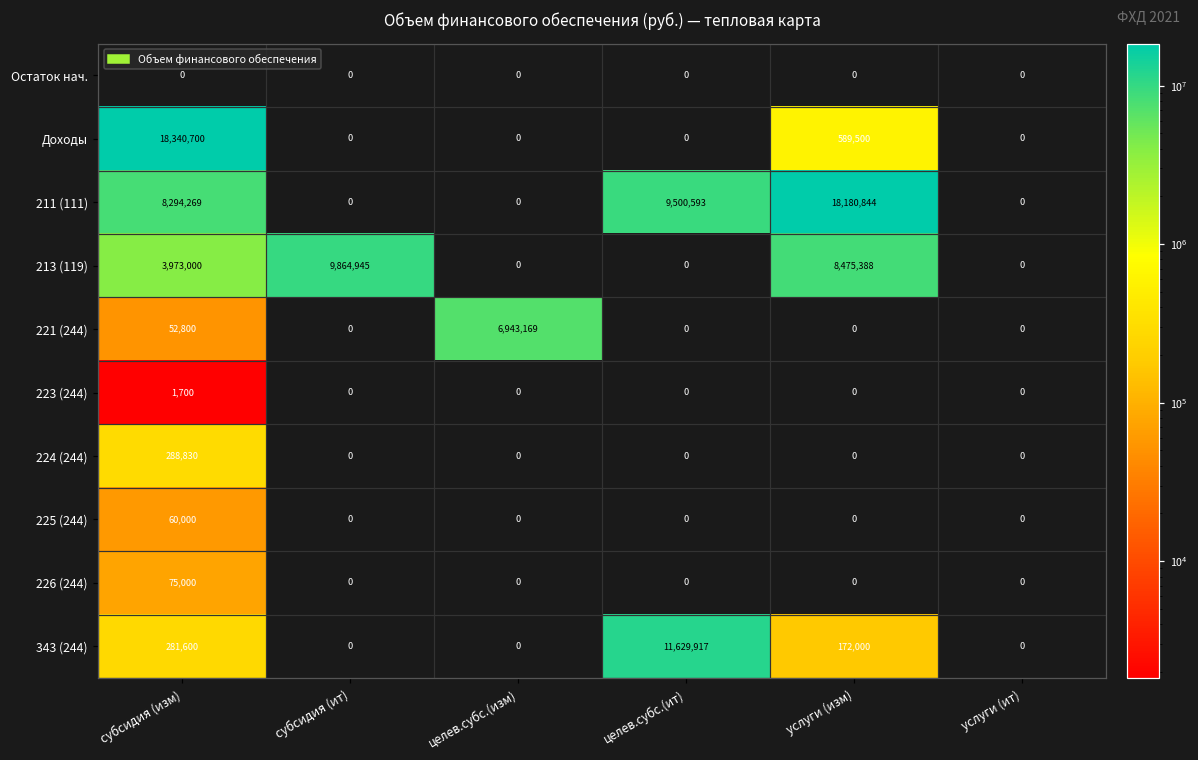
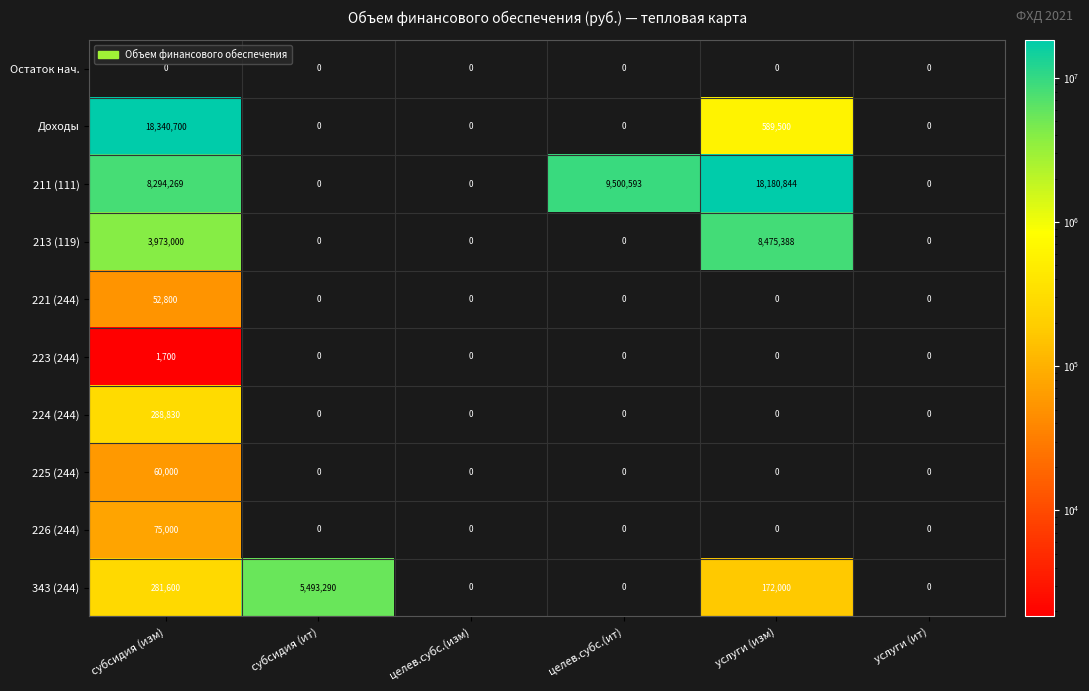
213 (119), субсидия (ит): 9,864,945 -> 0
221 (244), целев.субс.(изм): 6,943,169 -> 0
343 (244), субсидия (ит): 0 -> 5,493,290
343 (244), целев.субс.(ит): 11,629,917 -> 0
